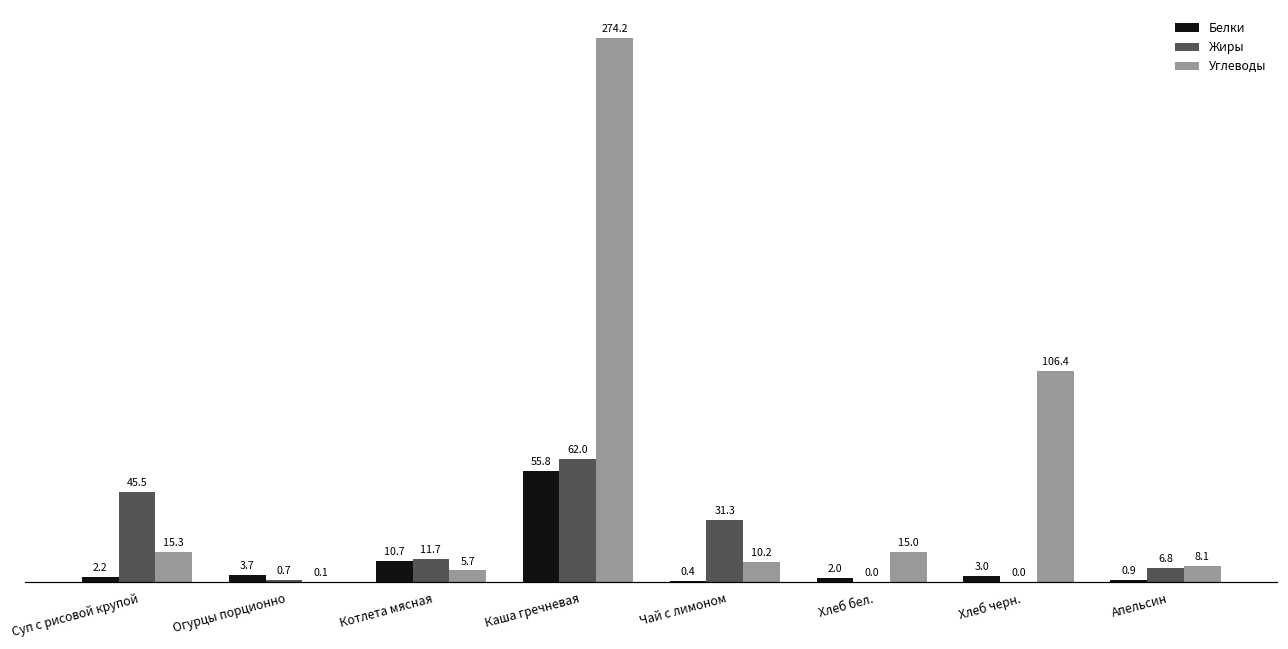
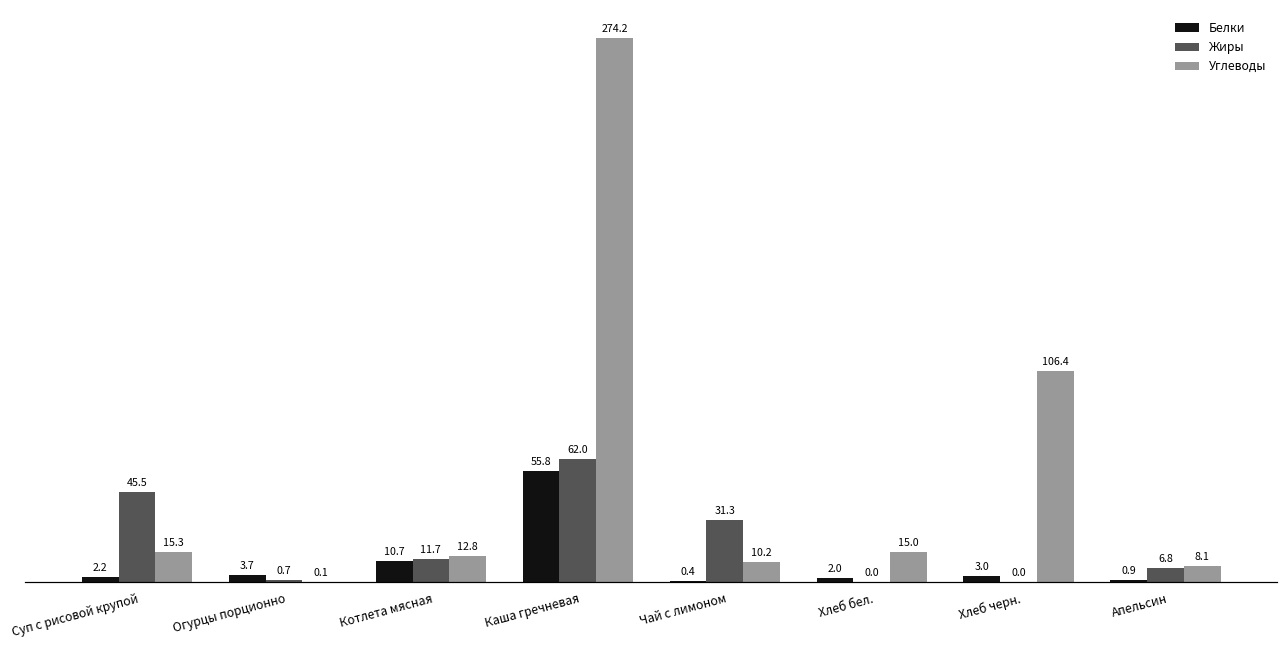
Углеводы, Котлета мясная: 5.7 -> 12.8
